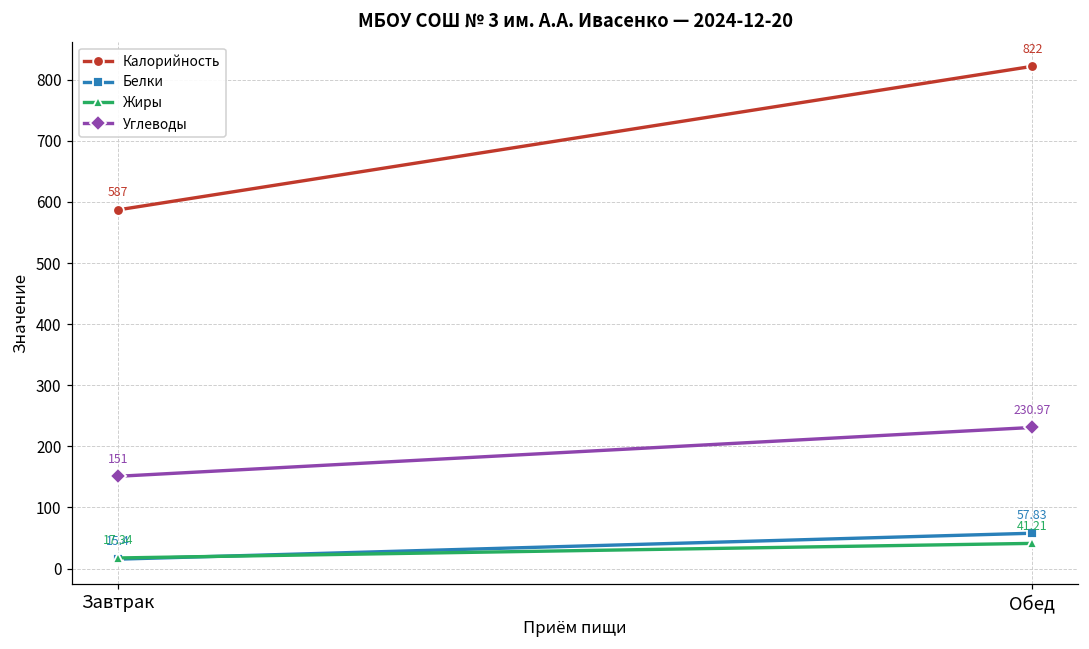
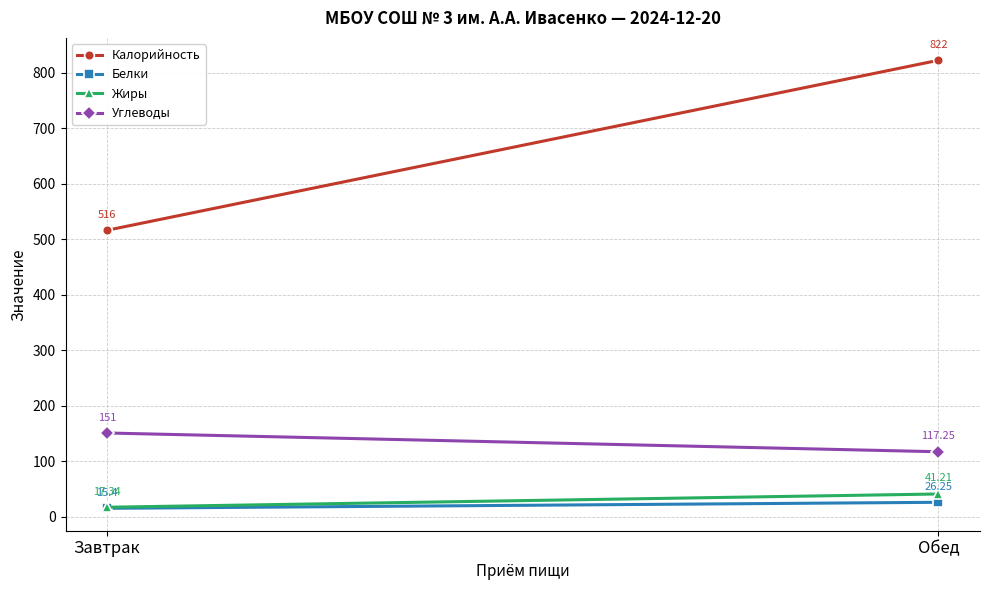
Калорийность, Завтрак: 587 -> 516
Белки, Обед: 57.83 -> 26.25
Углеводы, Обед: 230.97 -> 117.25
